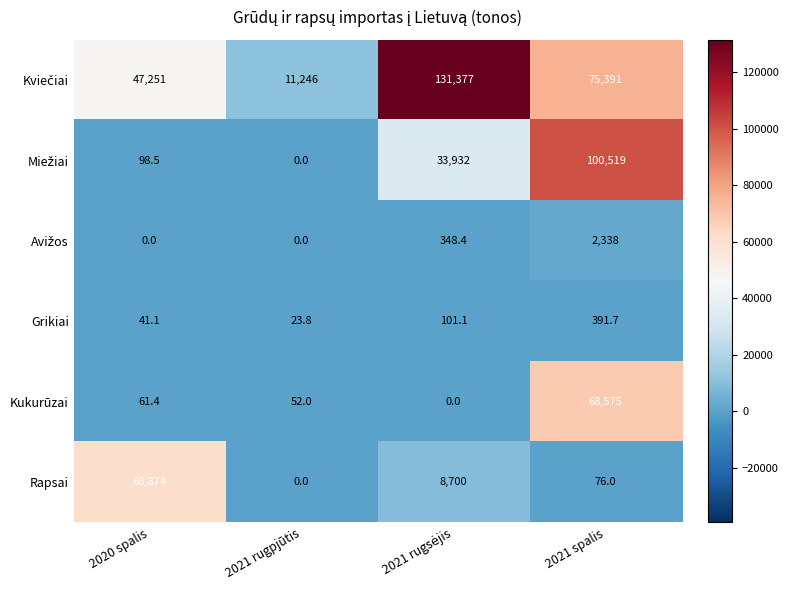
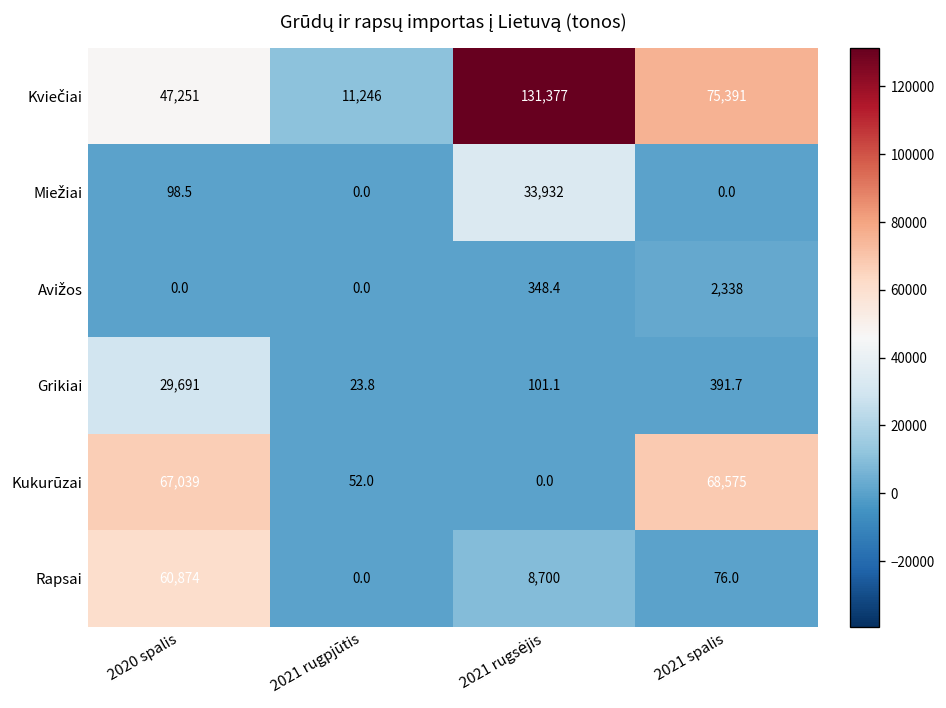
Miežiai, 2021 spalis: 100,519 -> 0.0
Grikiai, 2020 spalis: 41.1 -> 29,691
Kukurūzai, 2020 spalis: 61.4 -> 67,039
